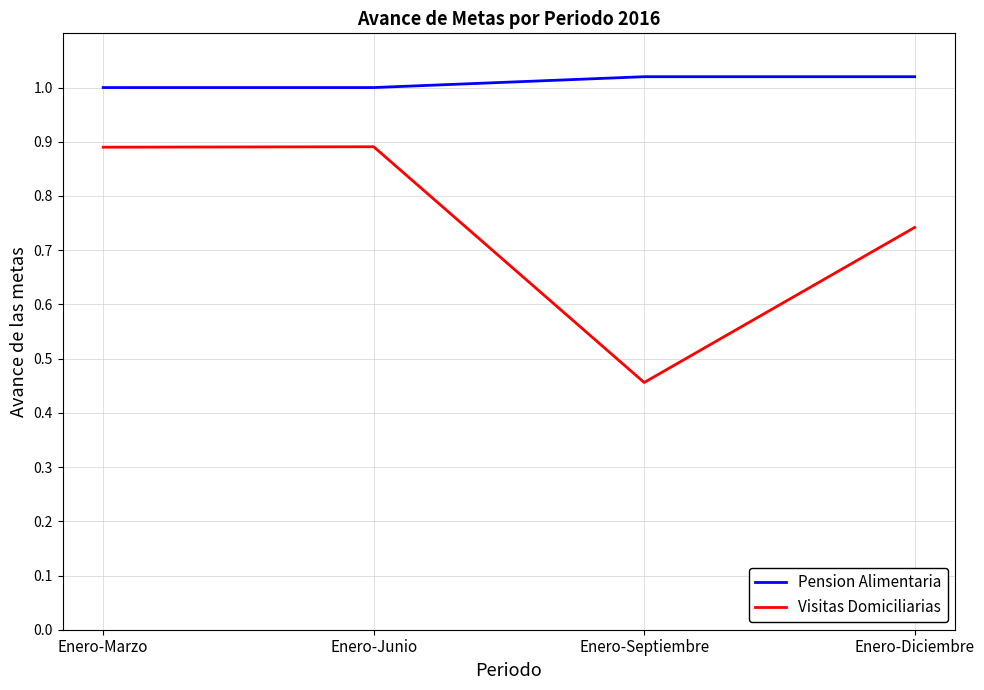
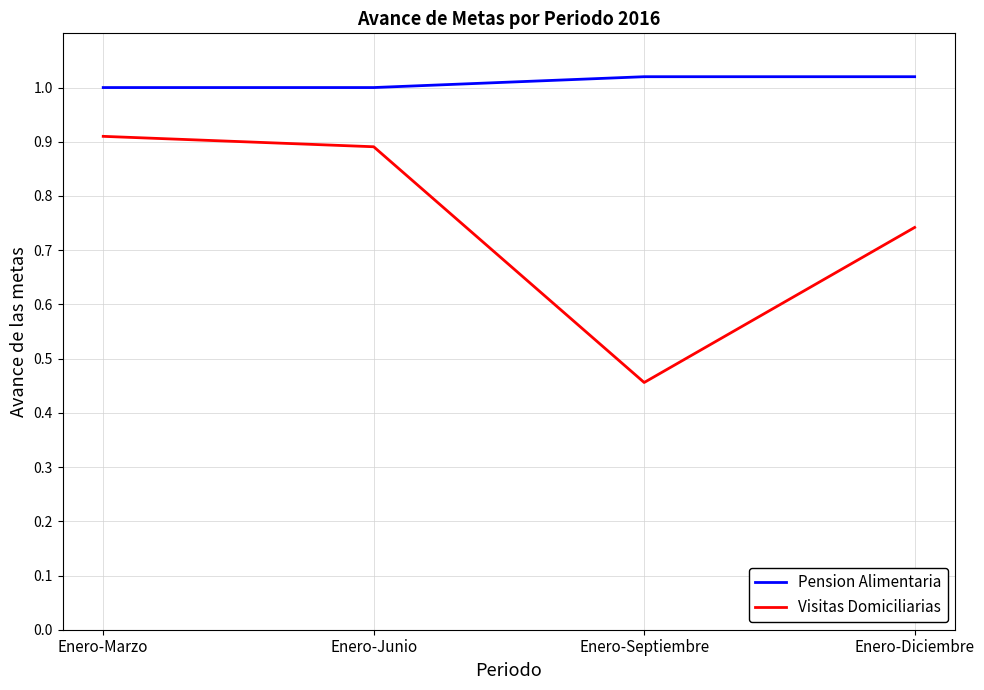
Visitas Domiciliarias, Enero-Marzo: 0.89 -> 0.91
